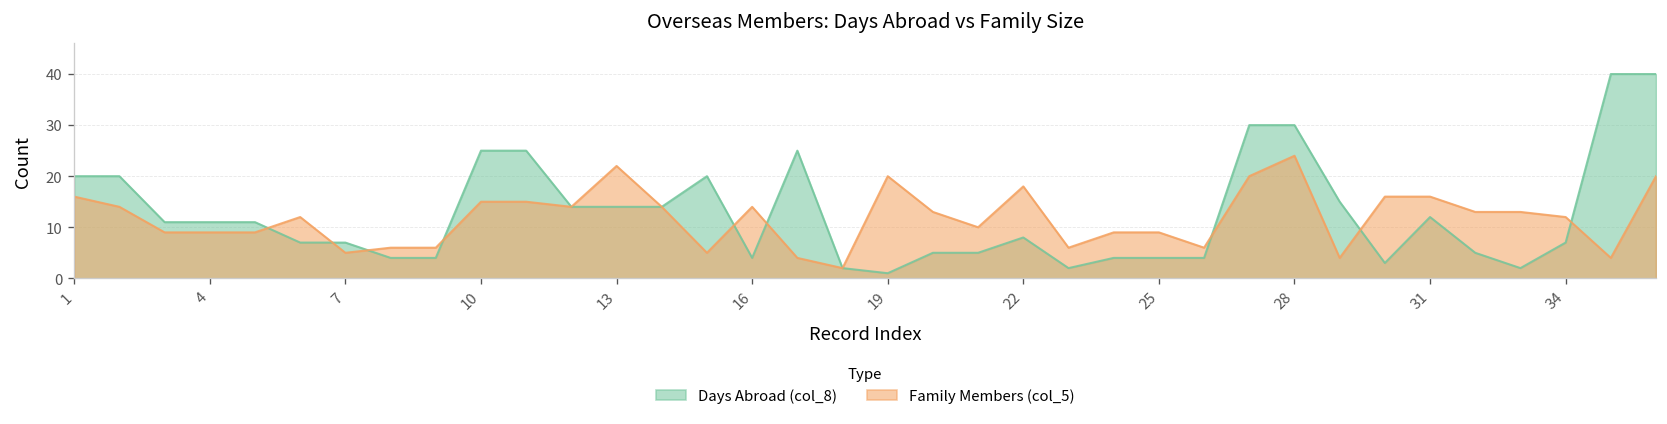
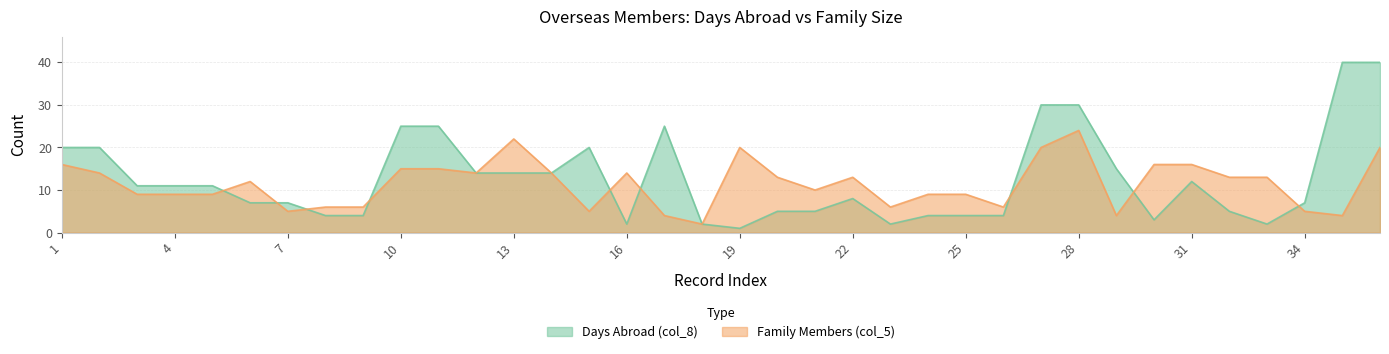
Days Abroad (col_8), 16: 4 -> 2
Family Members (col_5), 22: 18 -> 13
Family Members (col_5), 34: 12 -> 5
